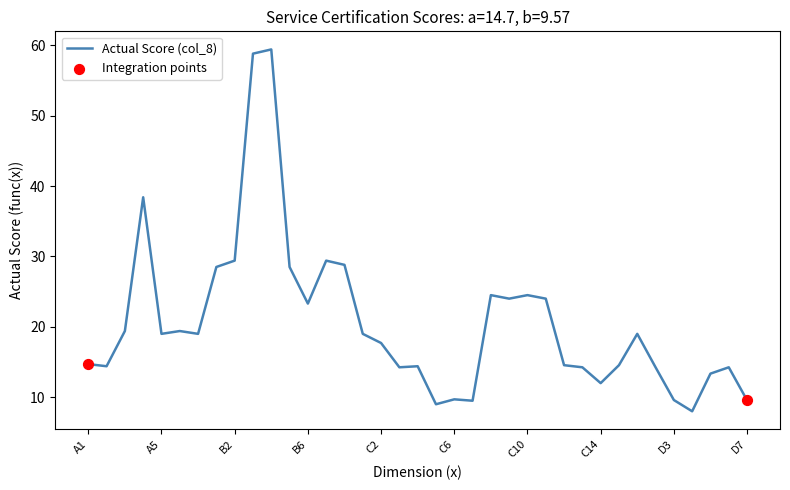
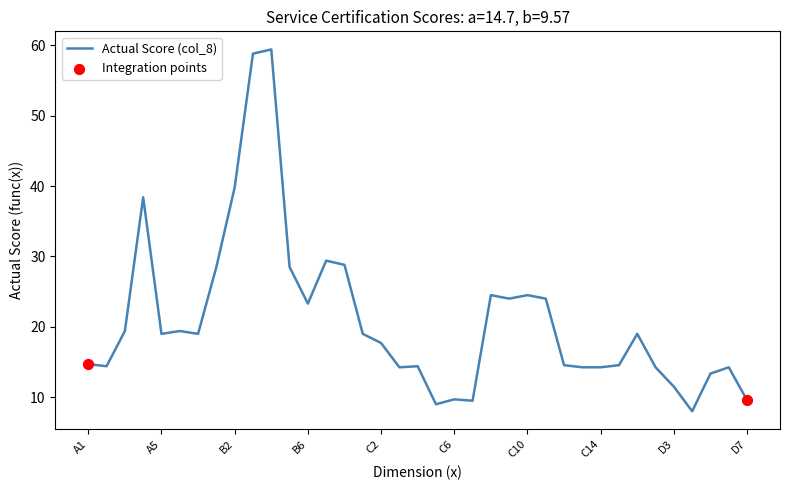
Actual Score (col_8), B2: 29 -> 40
Actual Score (col_8), C14: 12 -> 14
Actual Score (col_8), D3: 10 -> 12
